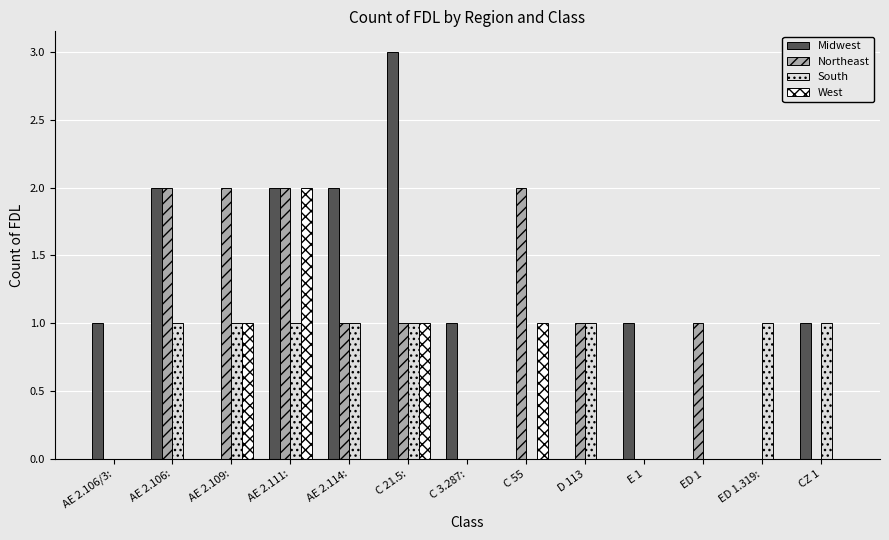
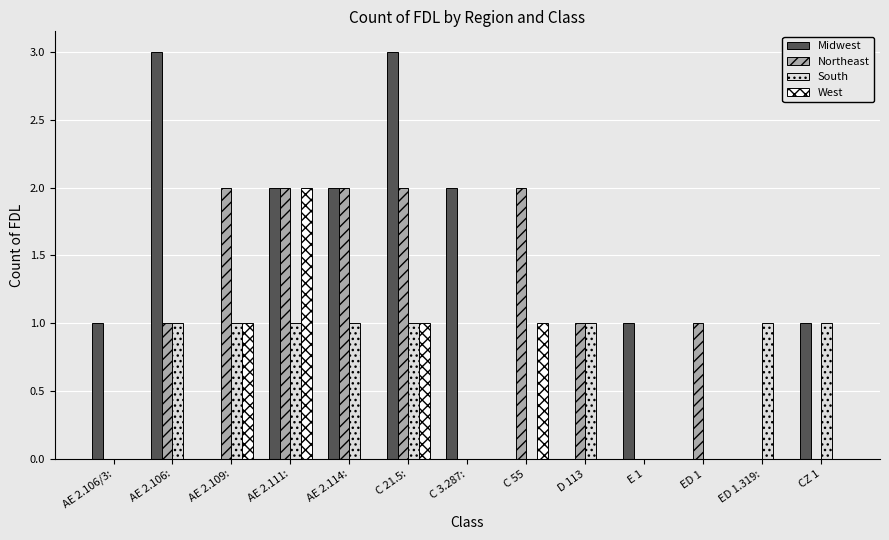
Midwest, AE 2.106:: 2 -> 3
Northeast, AE 2.106:: 2 -> 1
Northeast, AE 2.114:: 1 -> 2
Northeast, C 21.5:: 1 -> 2
Midwest, C 3.287:: 1 -> 2
